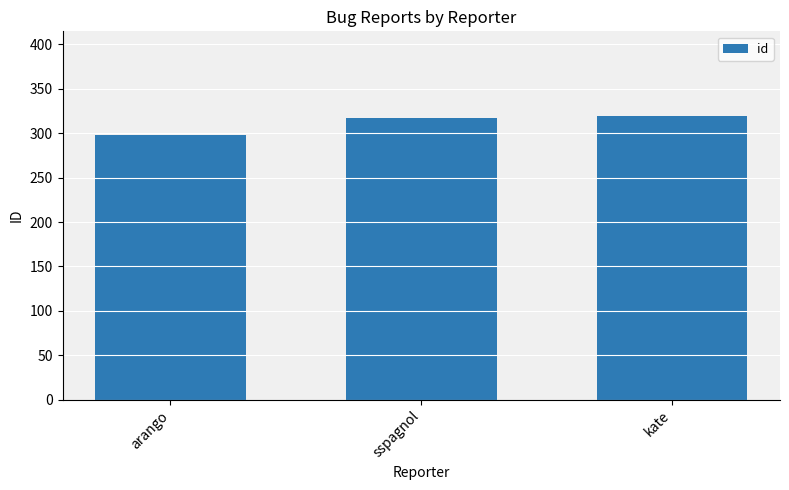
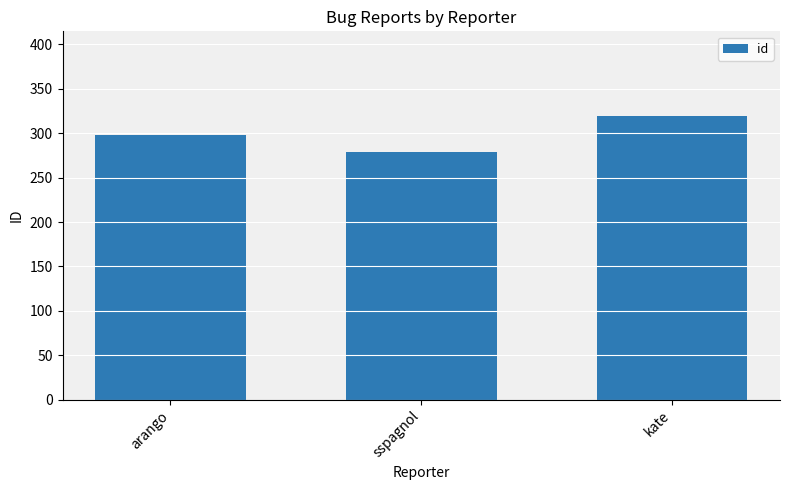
sspagnol: 320 -> 280
